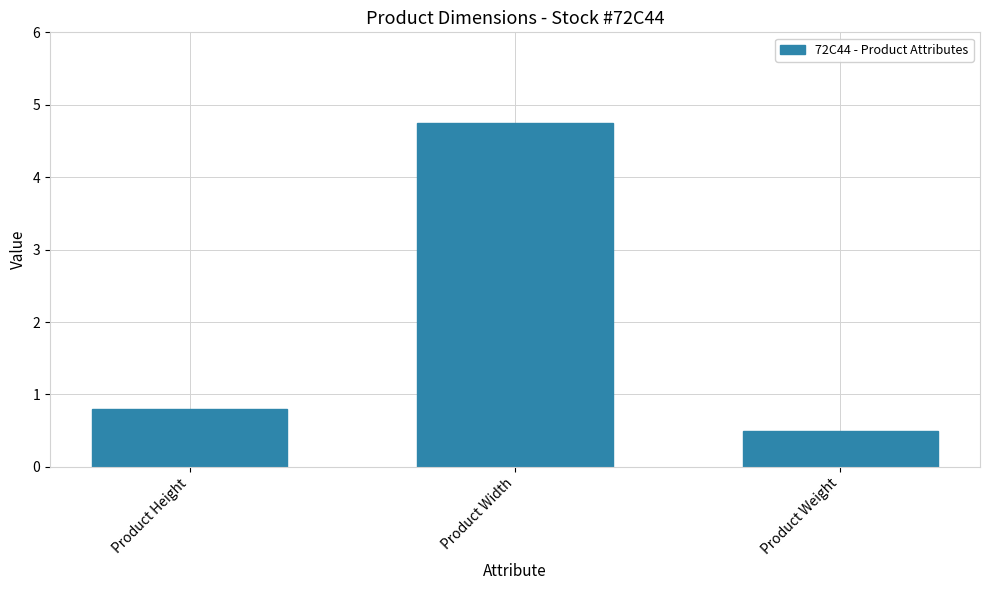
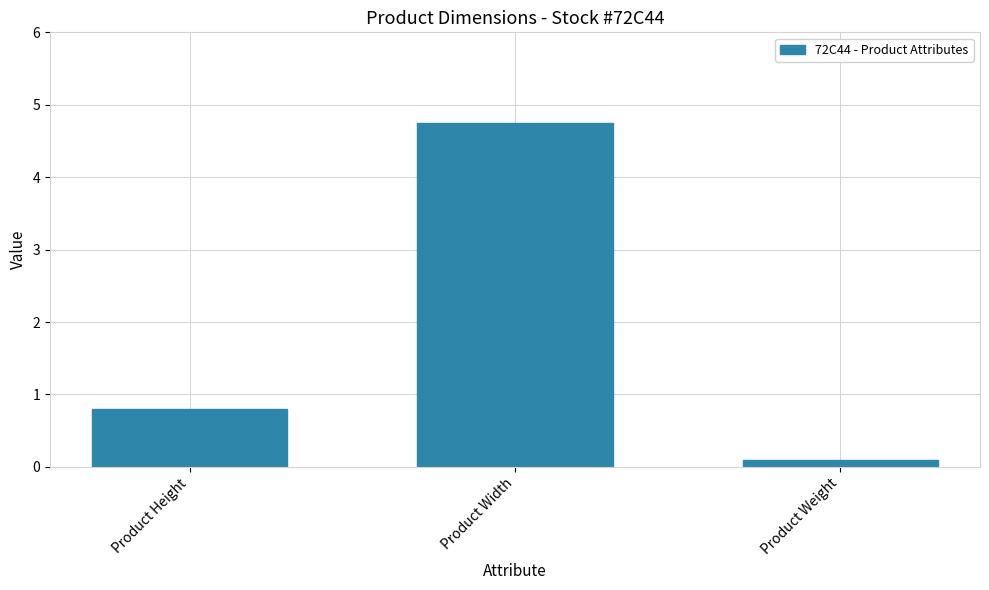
Product Weight: 0.5 -> 0.1
